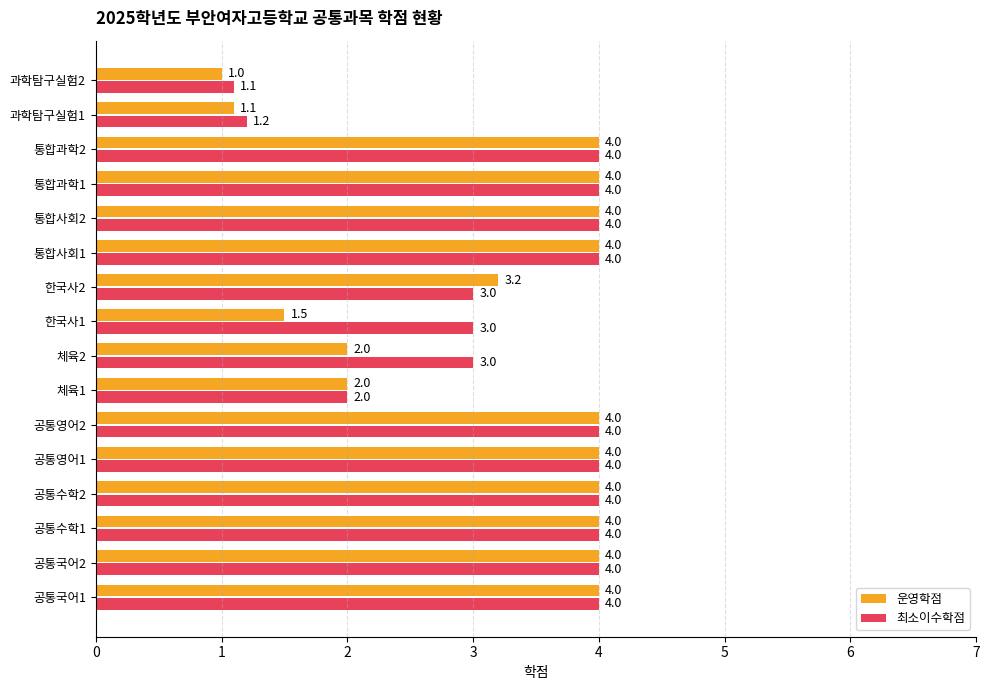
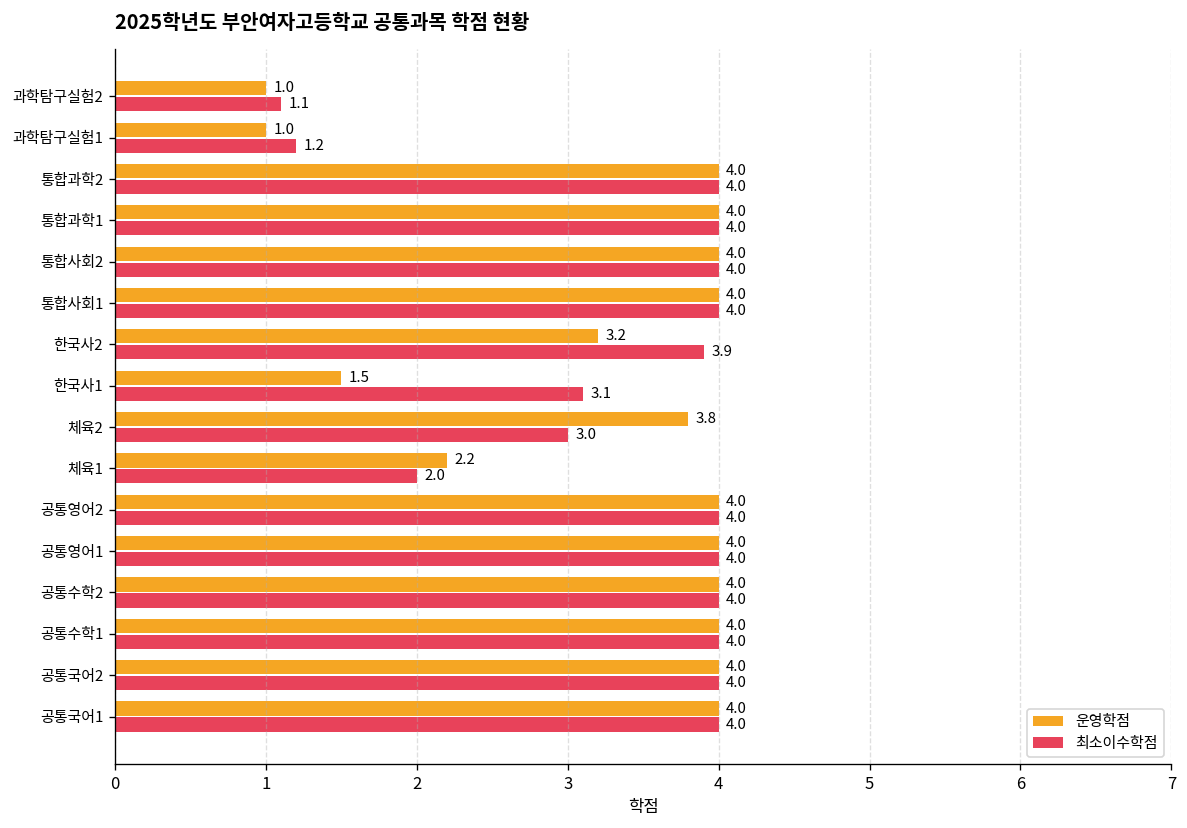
운영학점, 과학탐구실험1: 1.1 -> 1.0
최소이수학점, 한국사2: 3.0 -> 3.9
최소이수학점, 한국사1: 3.0 -> 3.1
운영학점, 체육2: 2.0 -> 3.8
운영학점, 체육1: 2.0 -> 2.2
